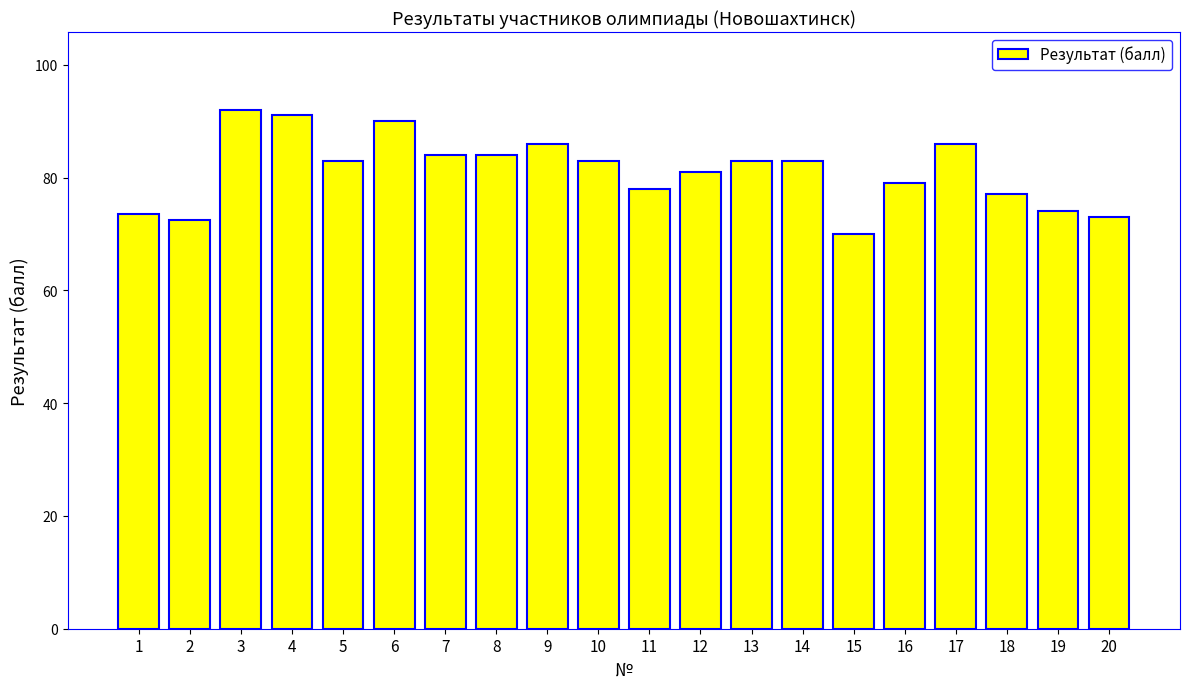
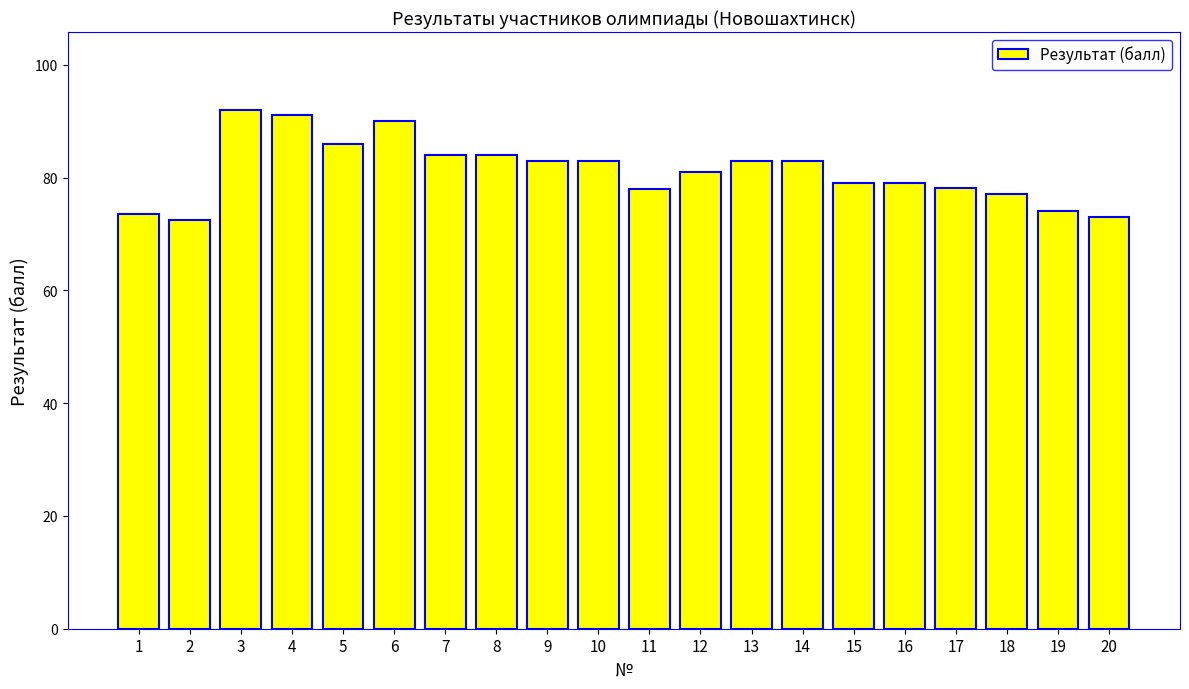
5: 83 -> 86
9: 86 -> 83
15: 70 -> 79
17: 86 -> 78
